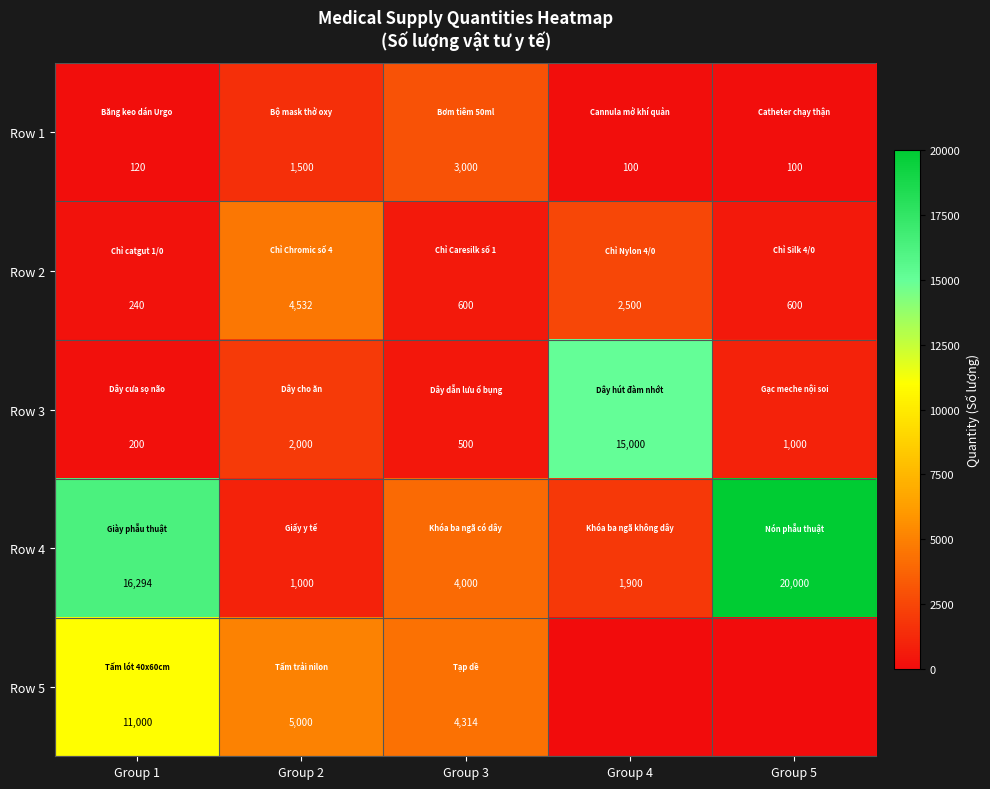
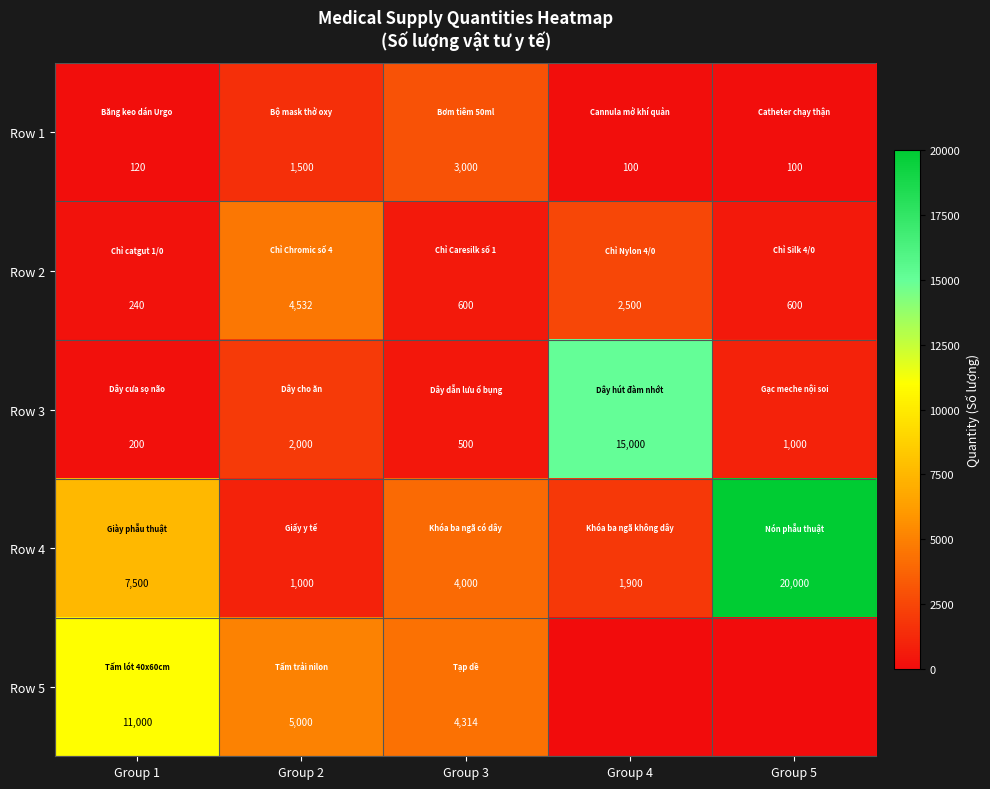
Row 4, Group 1: 16,294 -> 7,500
